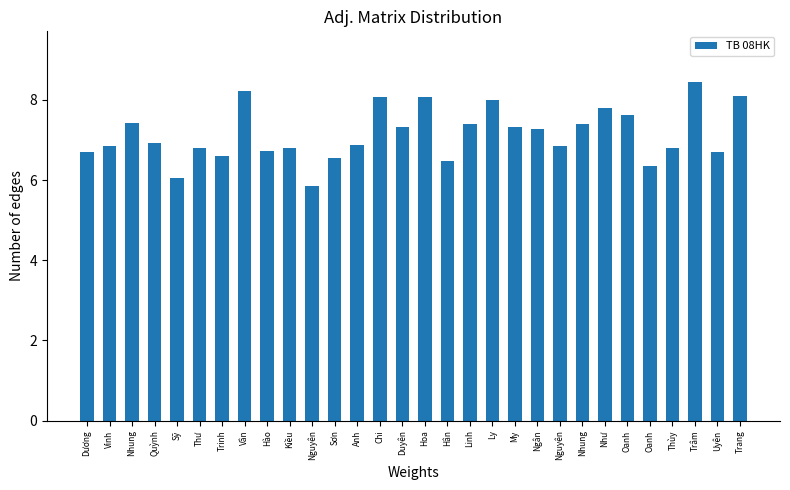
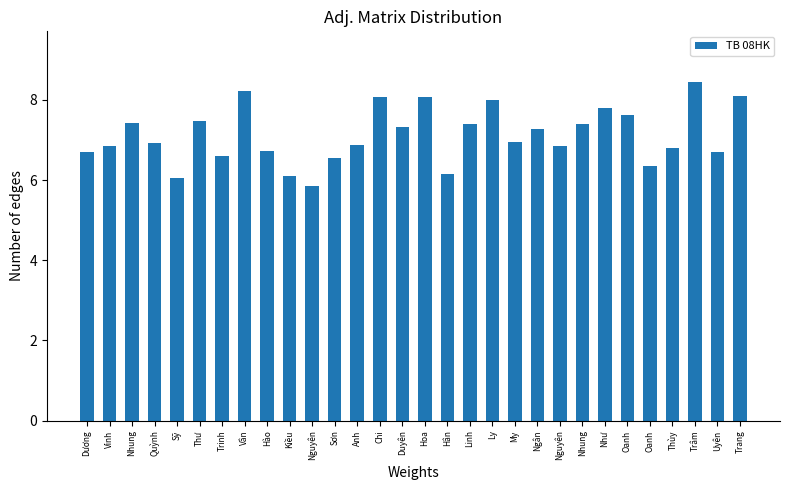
Thư: 6.8 -> 7.5
Kiều: 6.8 -> 6.1
Hân: 6.5 -> 6.1
My: 7.3 -> 6.9
